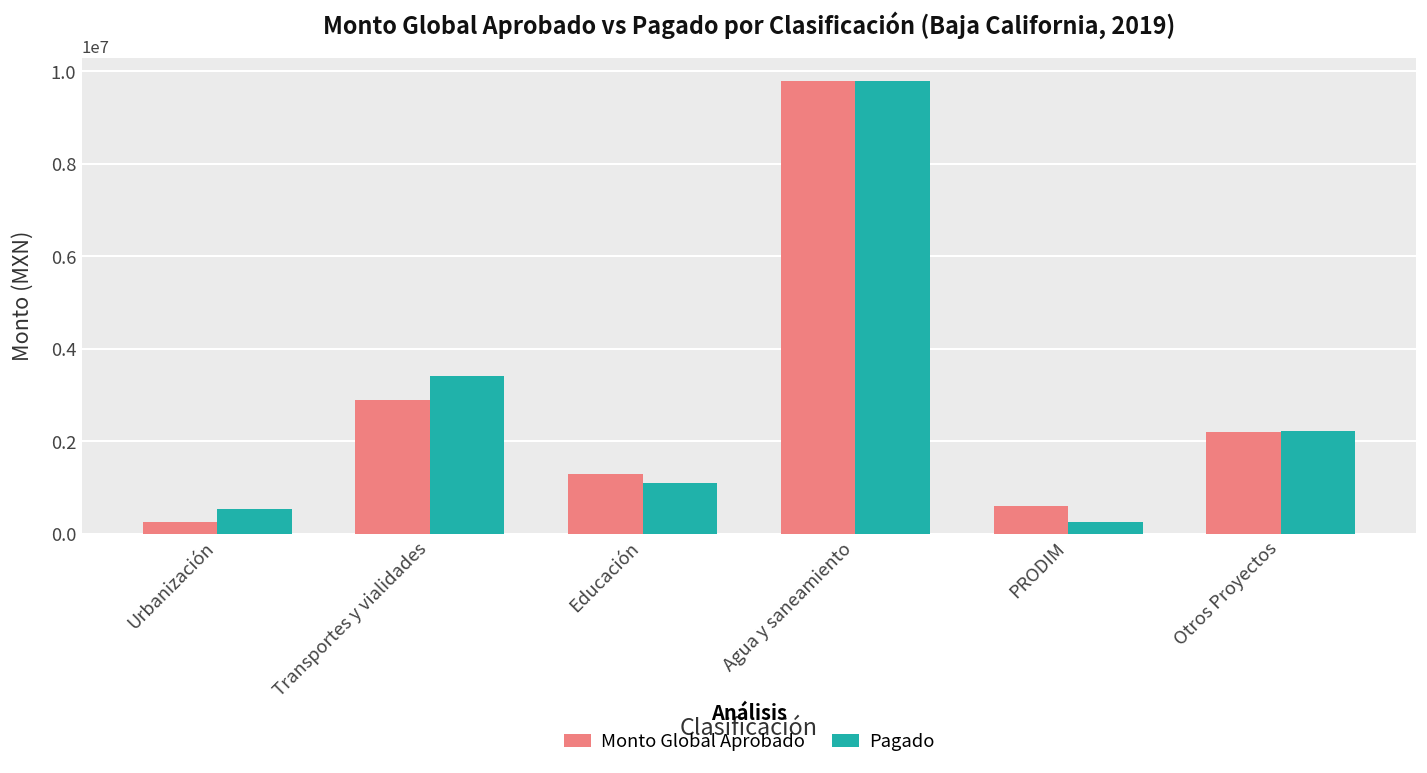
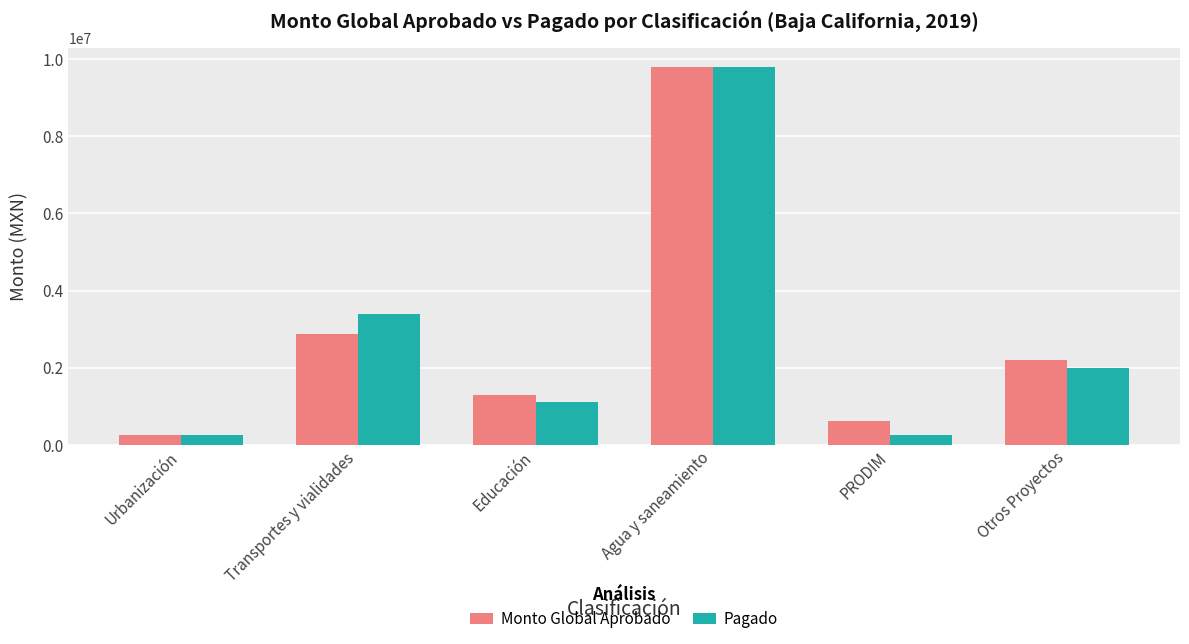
Pagado, Urbanización: 500000 -> 200000
Pagado, Otros Proyectos: 2200000 -> 2000000
